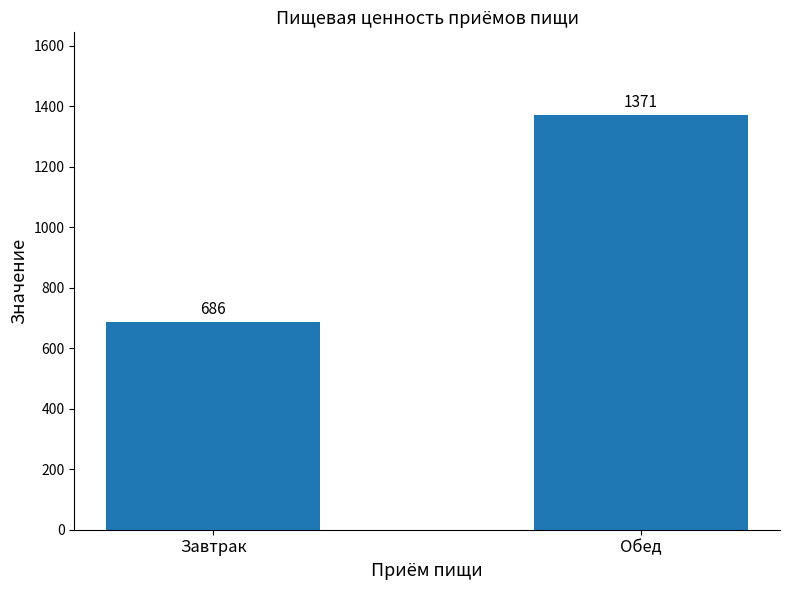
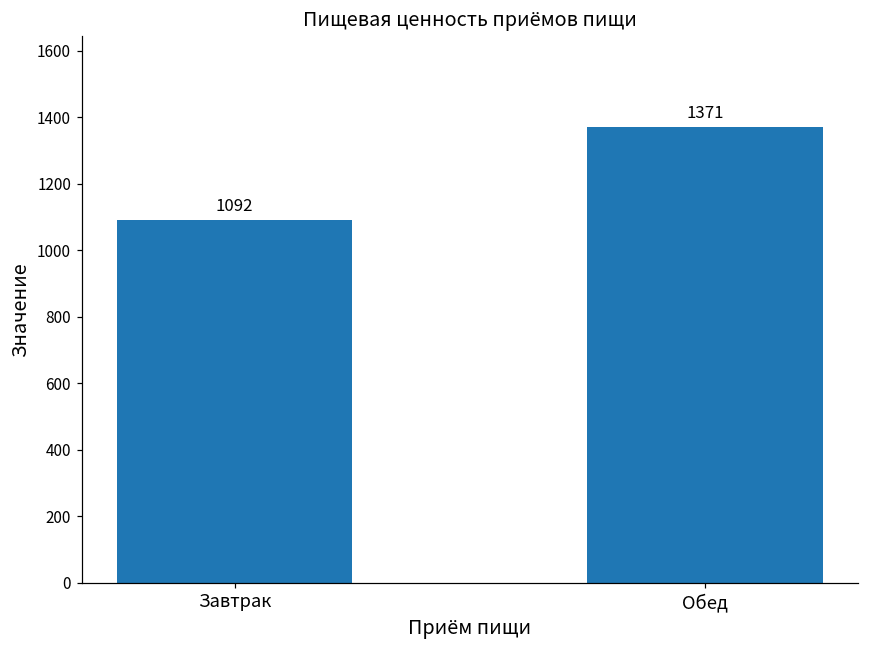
Завтрак: 686 -> 1092
